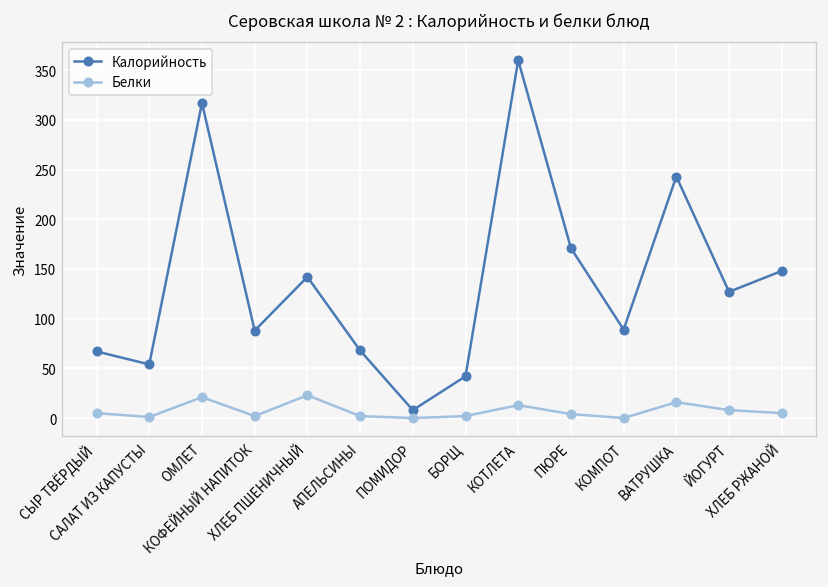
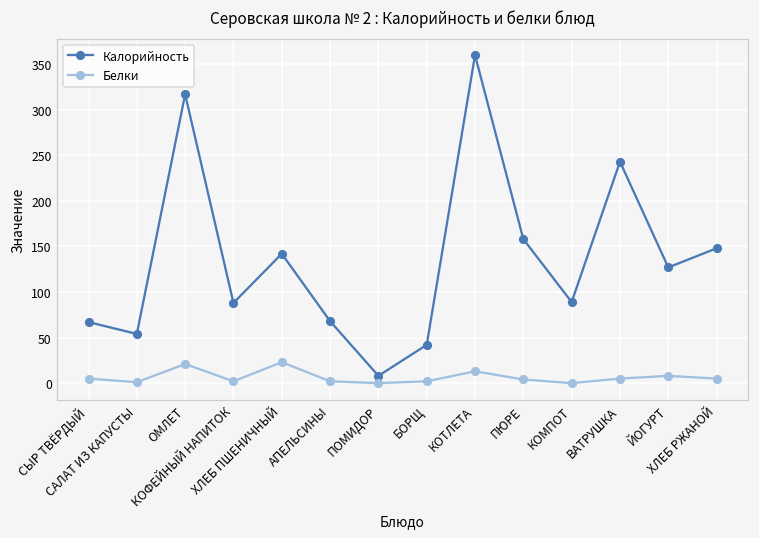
Калорийность, ПЮРЕ: 170 -> 160
Белки, ВАТРУШКА: 20 -> 10
